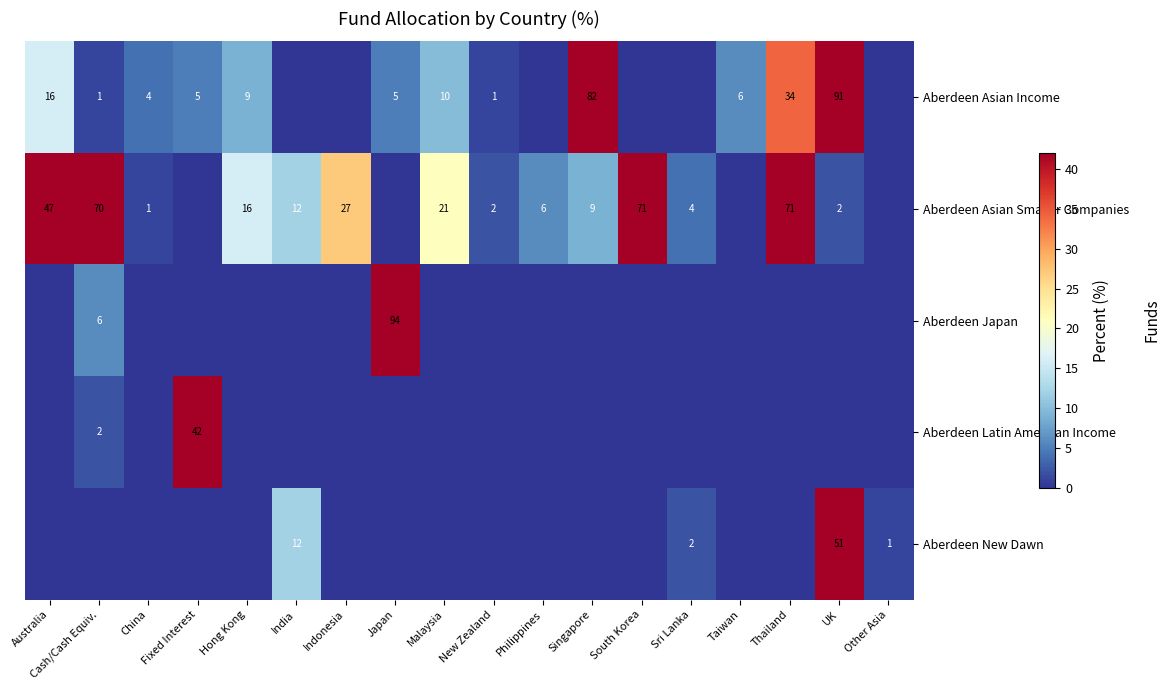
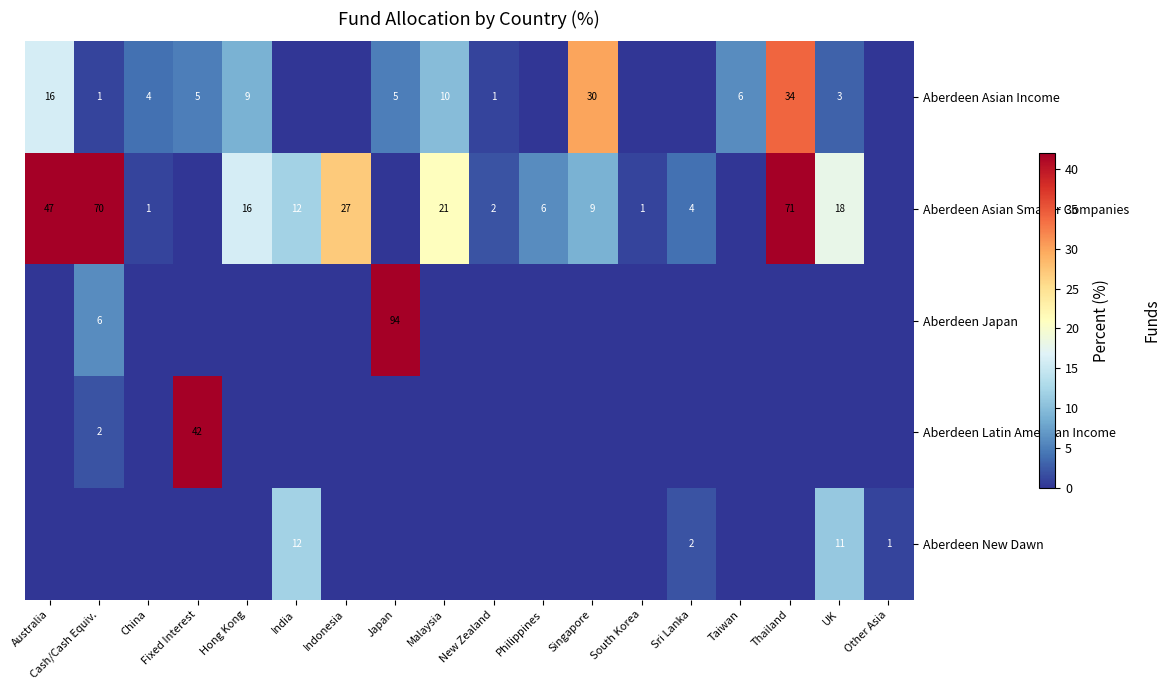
Aberdeen Asian Income, Singapore: 82 -> 30
Aberdeen Asian Income, UK: 91 -> 3
Aberdeen Asian Smaller Companies, South Korea: 71 -> 1
Aberdeen Asian Smaller Companies, UK: 2 -> 18
Aberdeen New Dawn, UK: 51 -> 11
